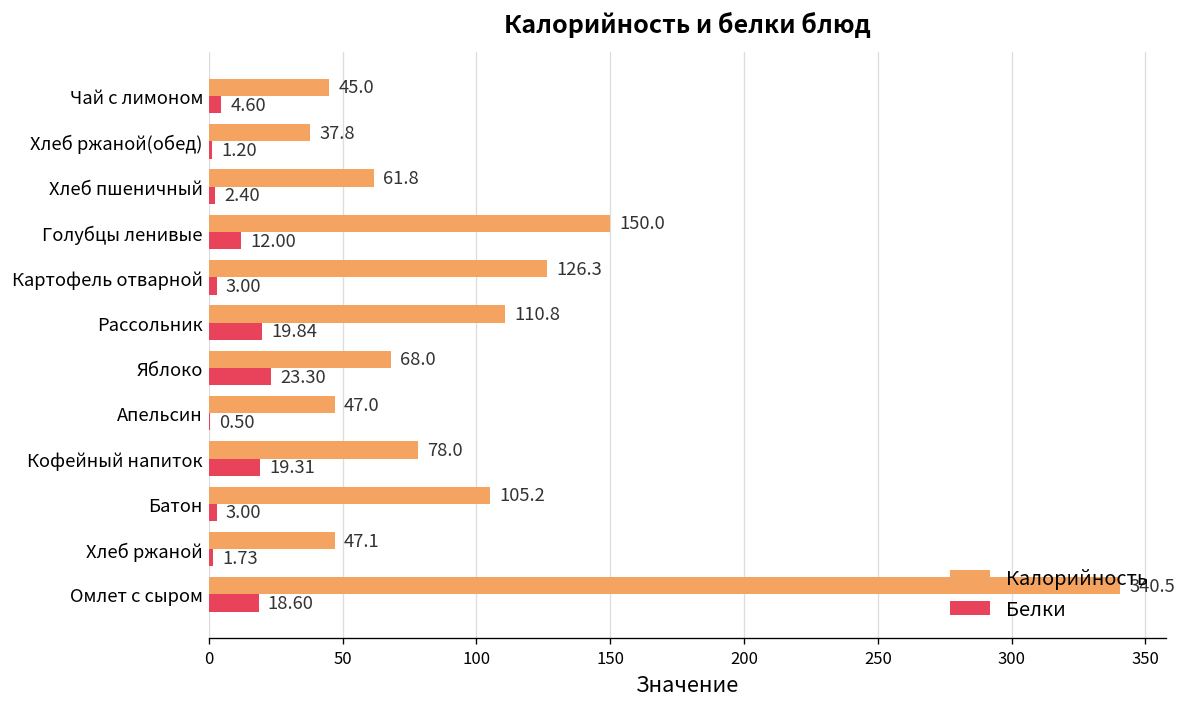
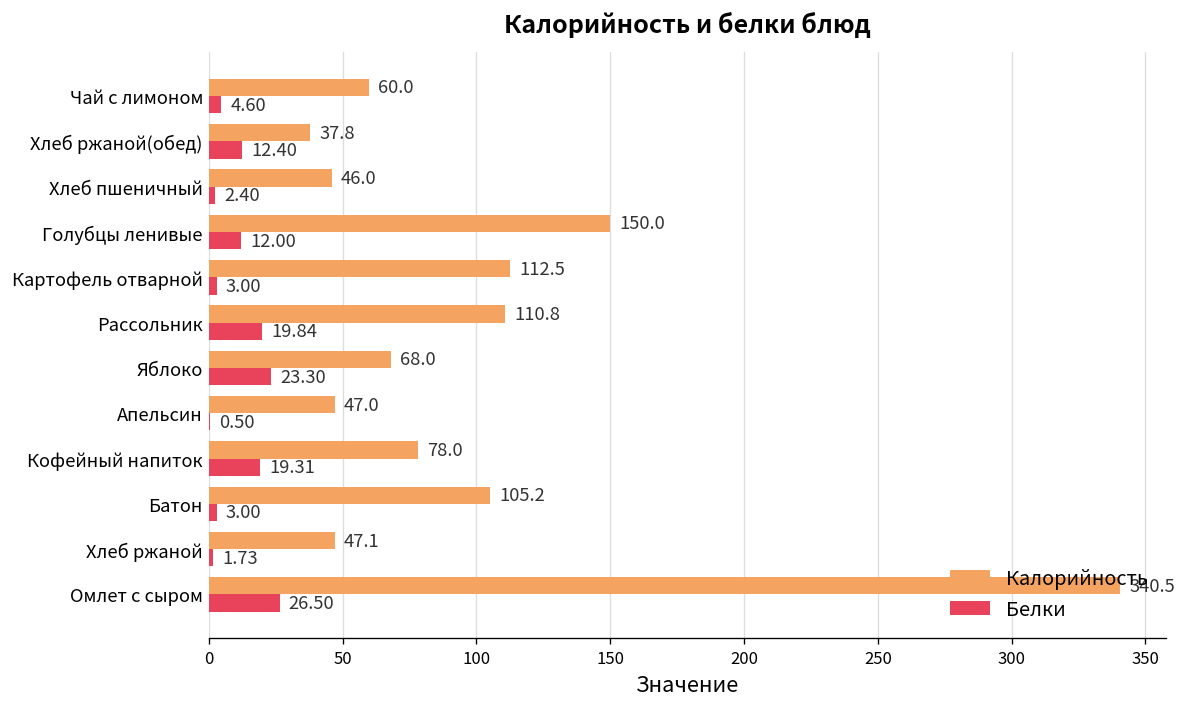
Калорийность, Чай с лимоном: 45.0 -> 60.0
Белки, Хлеб ржаной(обед): 1.20 -> 12.40
Калорийность, Хлеб пшеничный: 61.8 -> 46.0
Калорийность, Картофель отварной: 126.3 -> 112.5
Белки, Омлет с сыром: 18.60 -> 26.50
